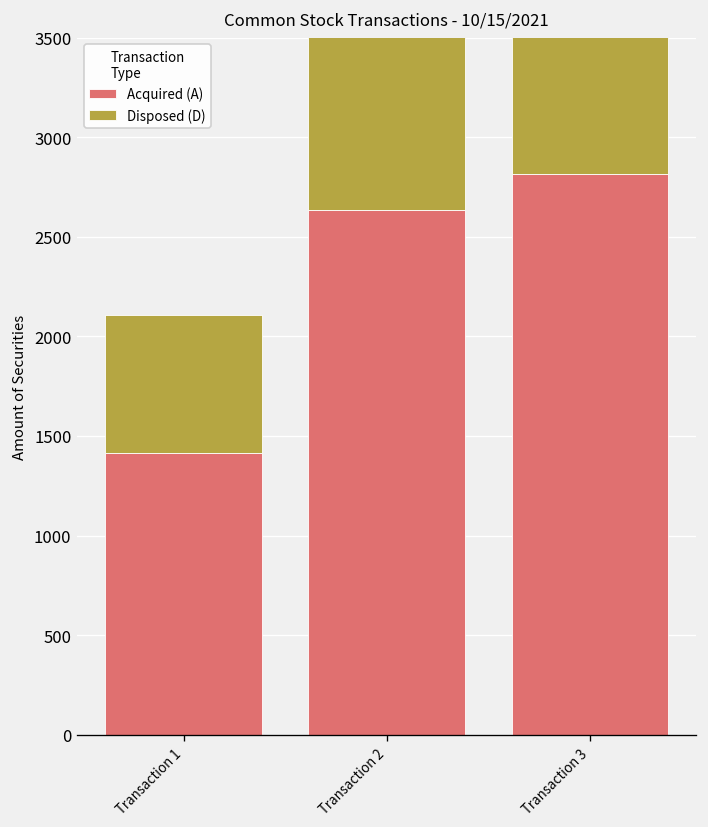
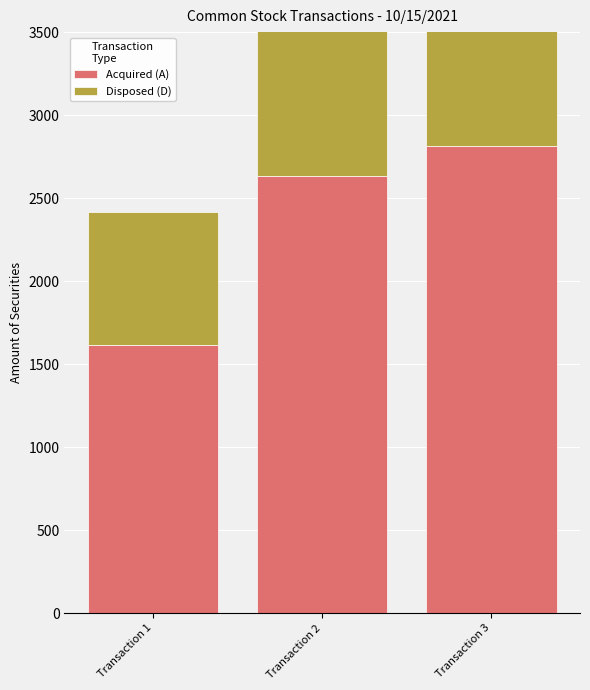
Acquired (A), Transaction 1: 1420 -> 1610
Disposed (D), Transaction 1: 690 -> 800
